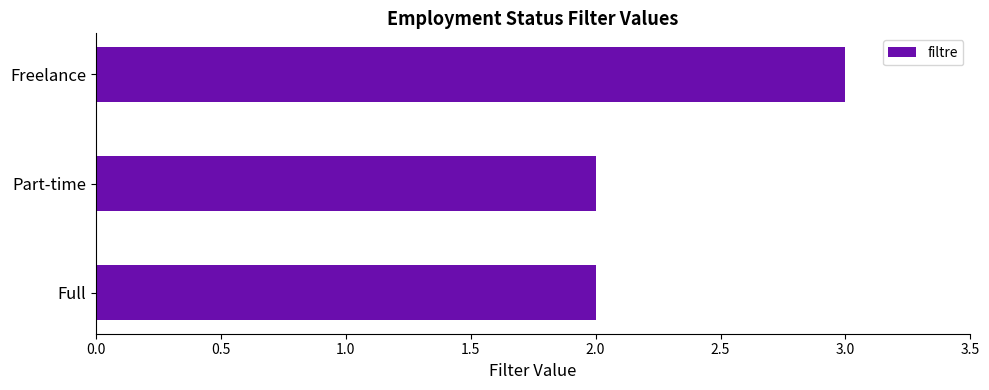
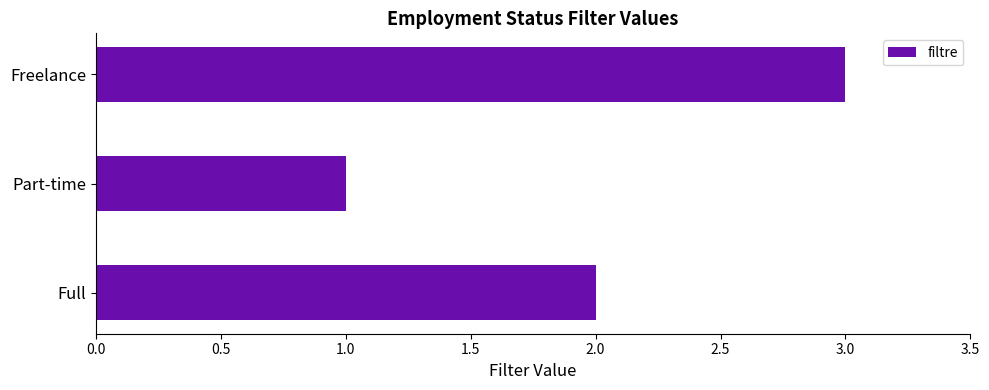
Part-time: 2 -> 1
